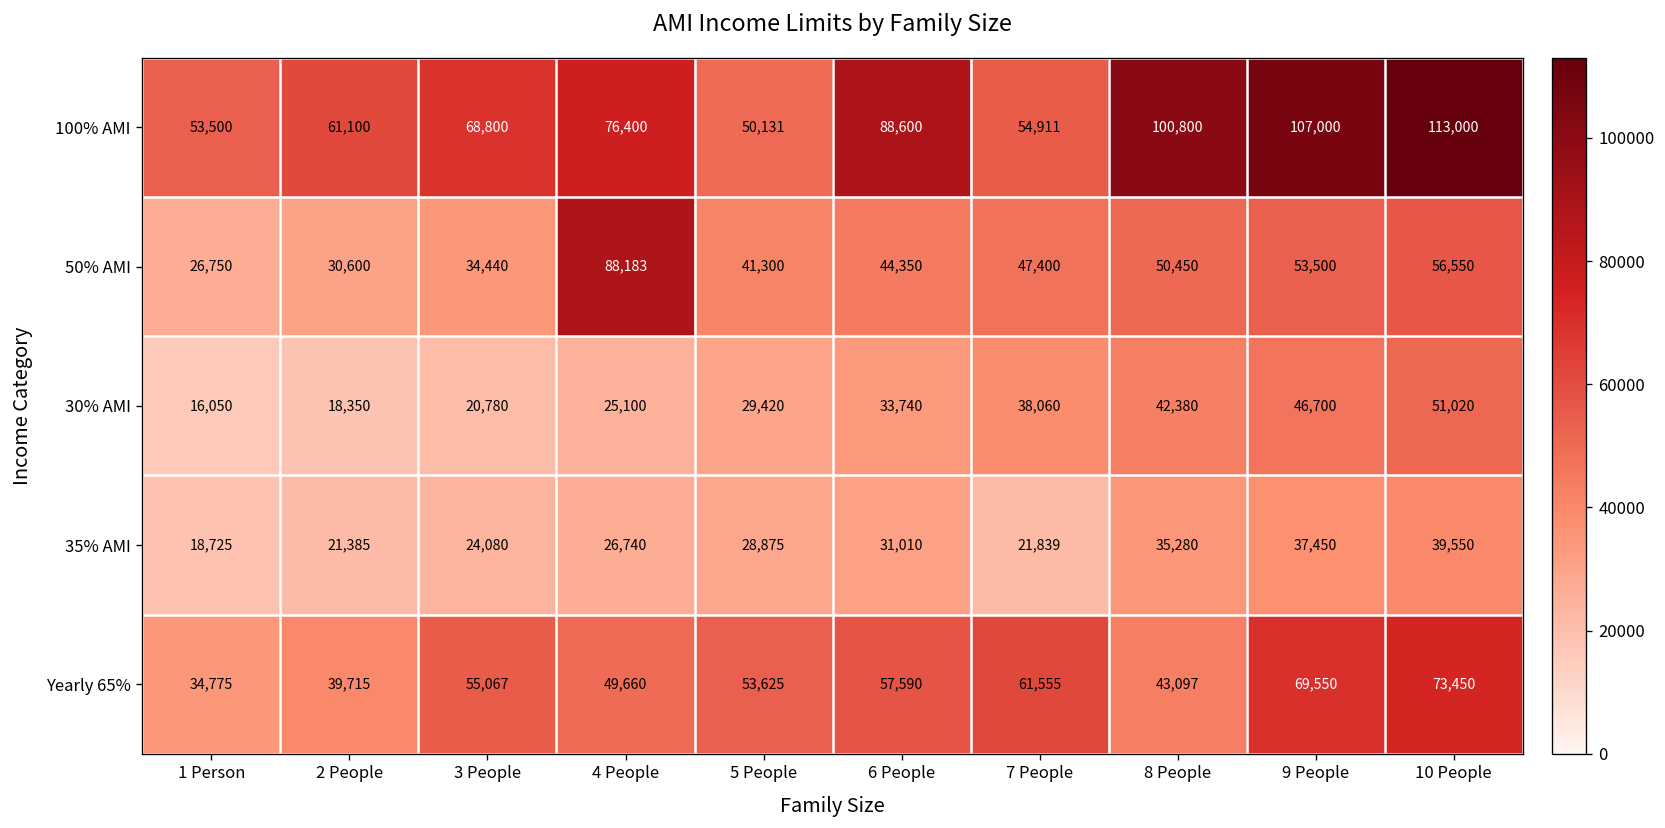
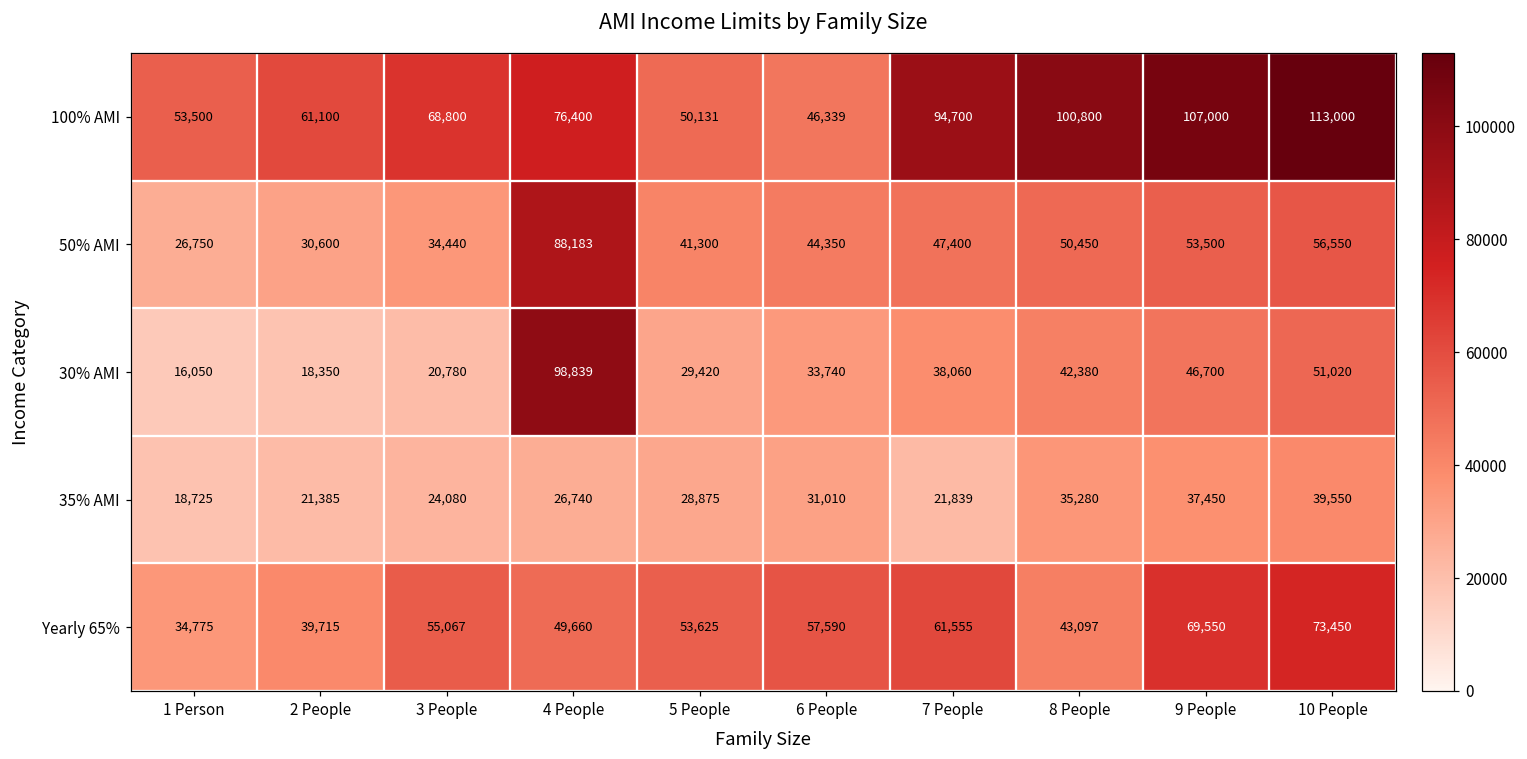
100% AMI, 6 People: 88,600 -> 46,339
100% AMI, 7 People: 54,911 -> 94,700
30% AMI, 4 People: 25,100 -> 98,839
